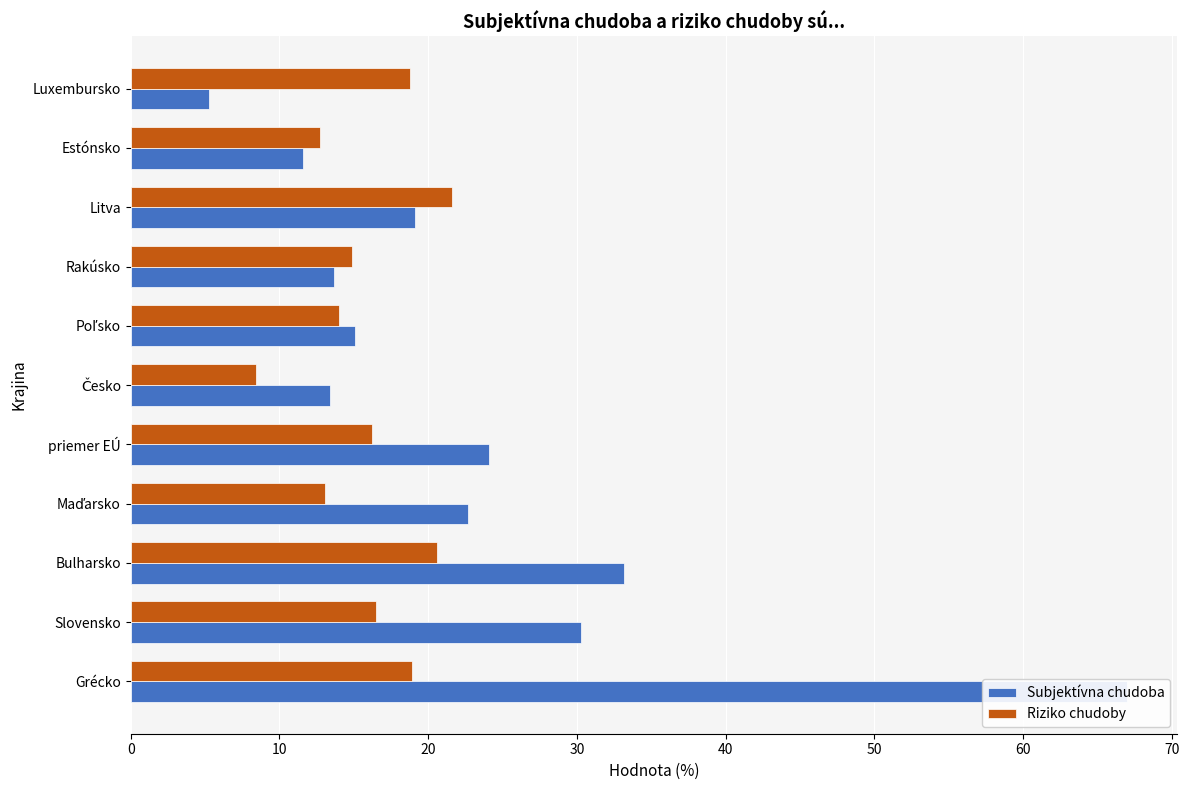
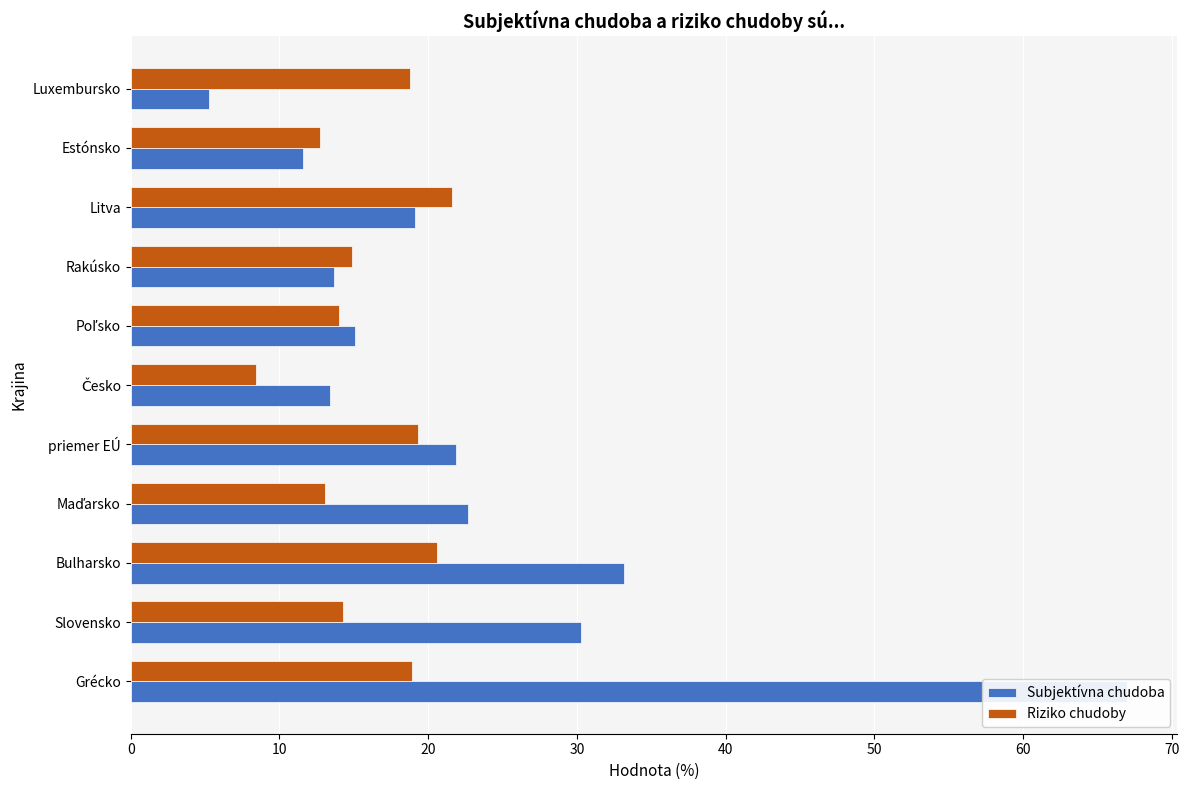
Riziko chudoby, priemer EÚ: 16.2 -> 19.3
Subjektívna chudoba, priemer EÚ: 24.1 -> 21.9
Riziko chudoby, Slovensko: 16.5 -> 14.3
